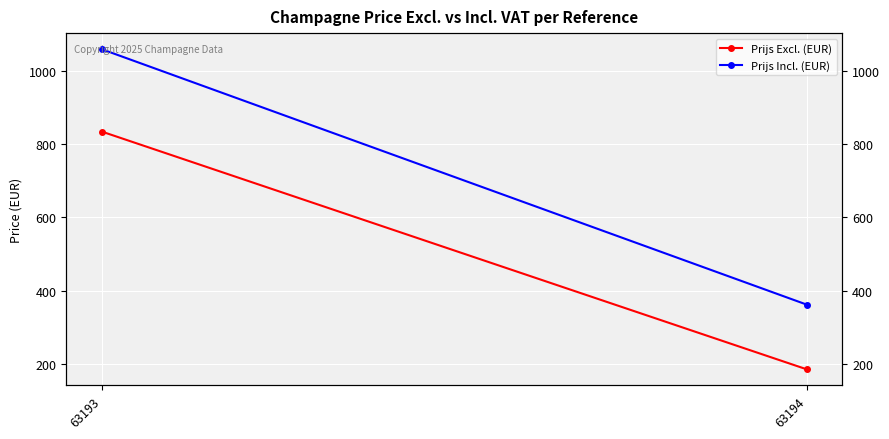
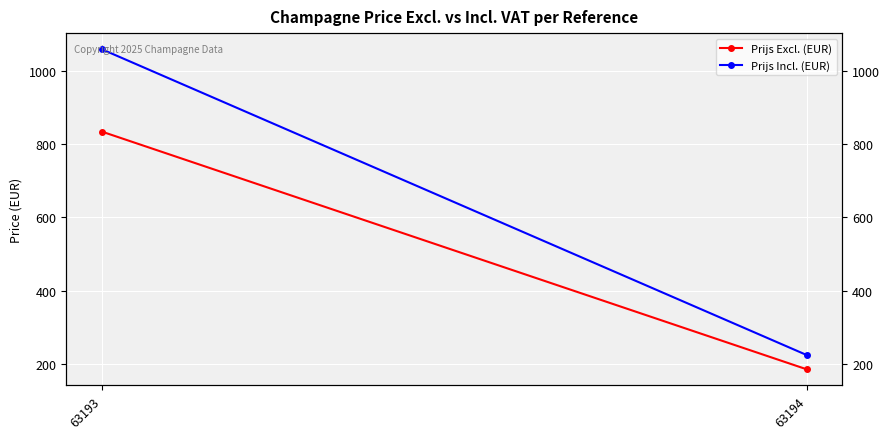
Prijs Incl. (EUR), 63194: 360 -> 220
